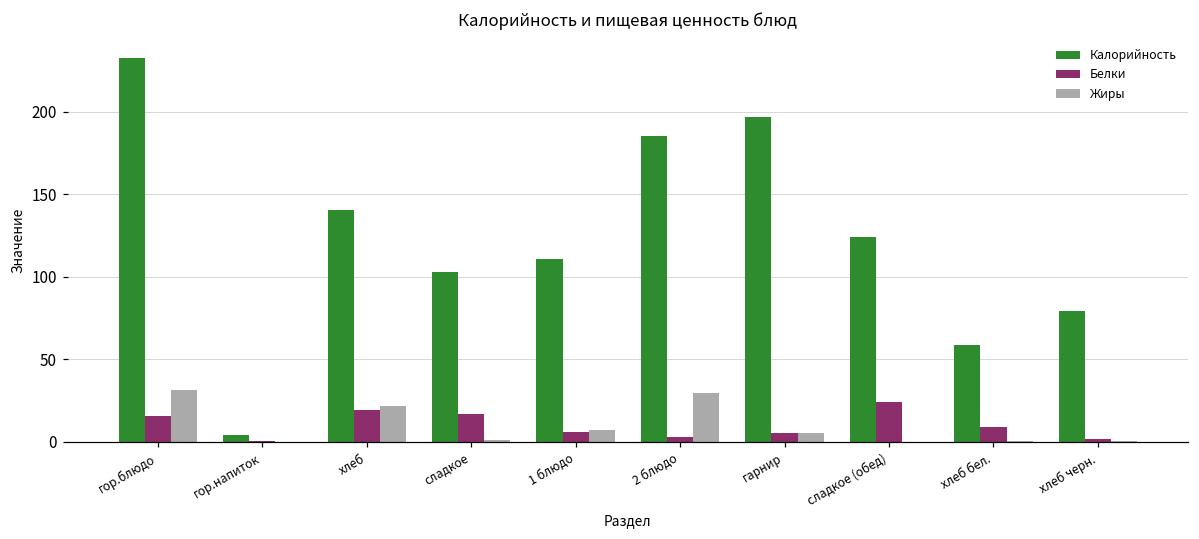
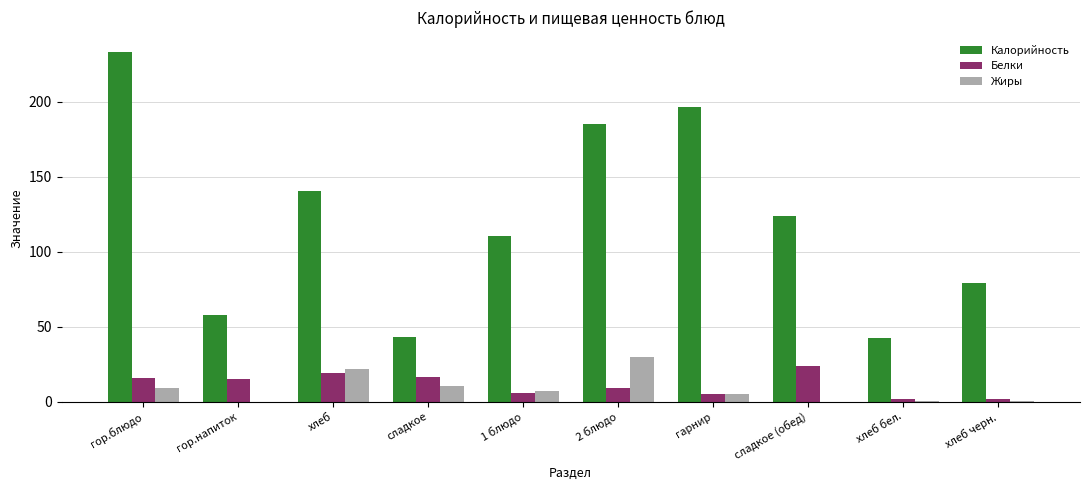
Жиры, гор.блюдо: 31 -> 9
Калорийность, гор.напиток: 4 -> 58
Белки, гор.напиток: 0 -> 15
Калорийность, сладкое: 103 -> 43
Жиры, сладкое: 1 -> 10
Белки, 2 блюдо: 3 -> 9
Калорийность, хлеб бел.: 59 -> 43
Белки, хлеб бел.: 9 -> 2
